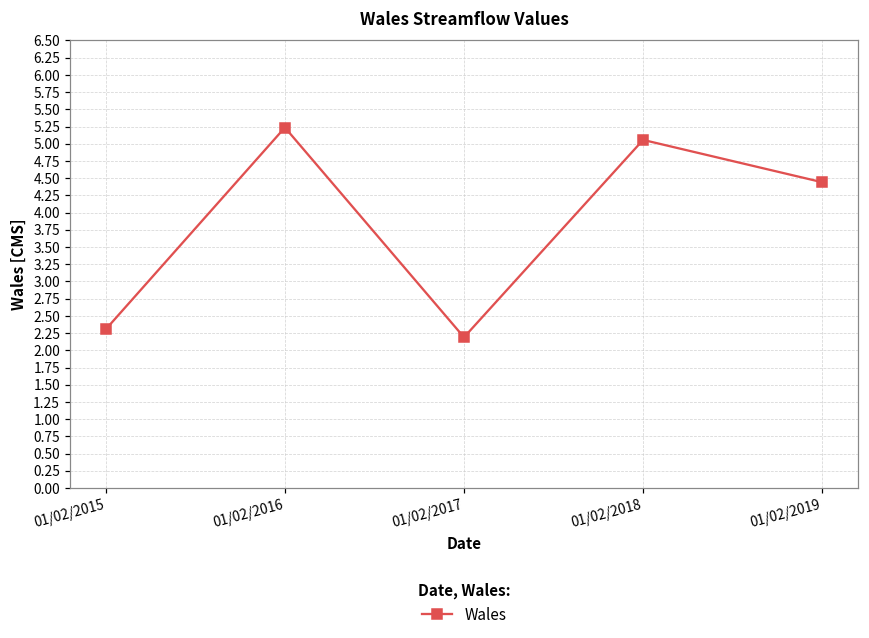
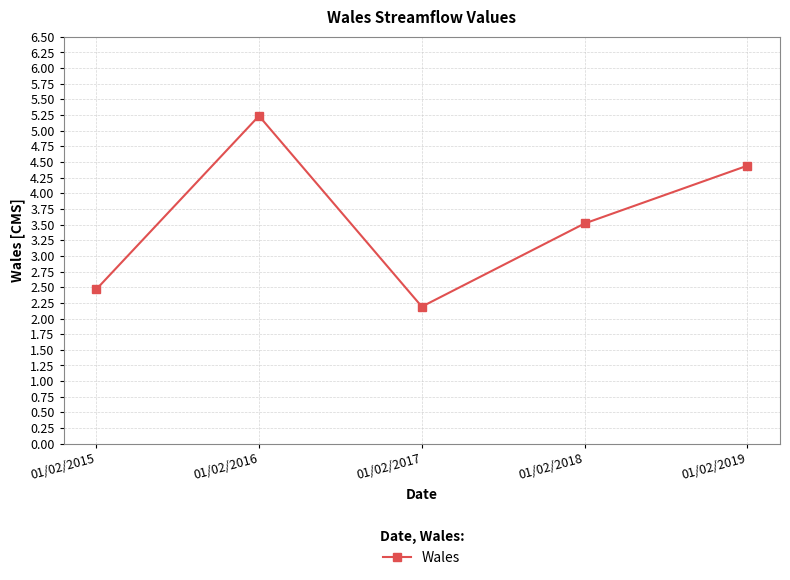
01/02/2015: 2.3 -> 2.5
01/02/2018: 5.1 -> 3.5
